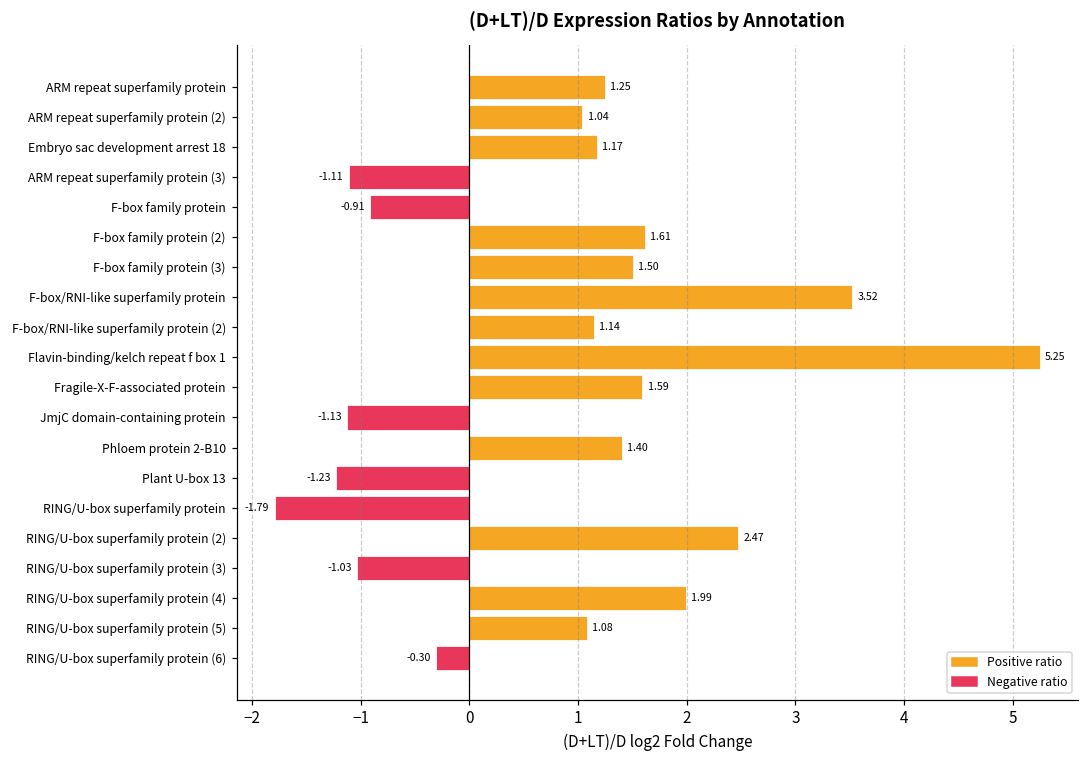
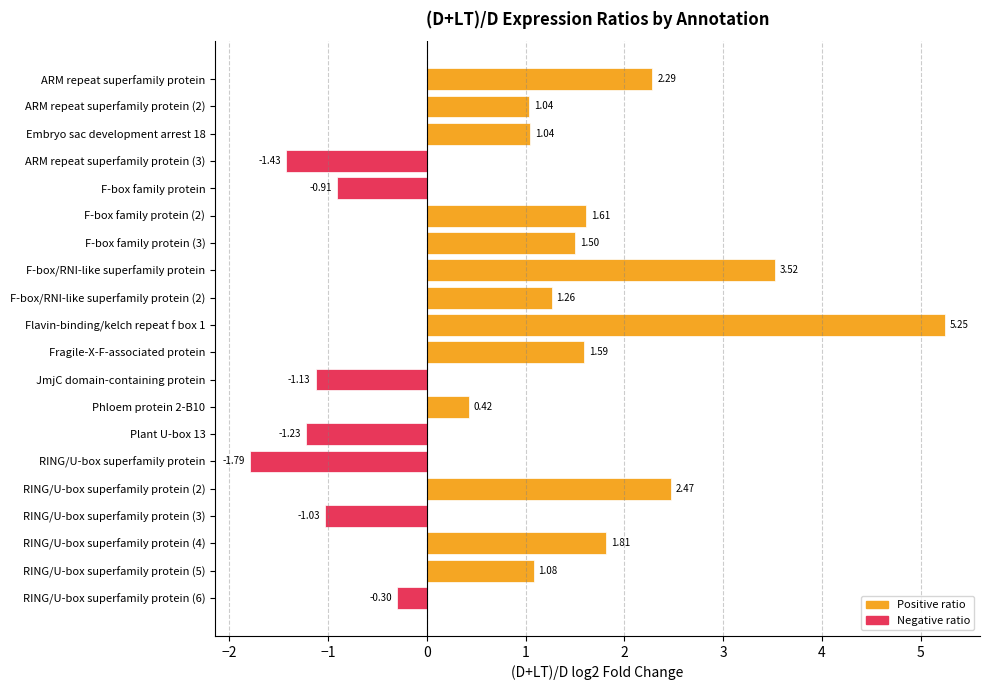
ARM repeat superfamily protein: 1.25 -> 2.29
Embryo sac development arrest 18: 1.17 -> 1.04
ARM repeat superfamily protein (3): -1.11 -> -1.43
F-box/RNI-like superfamily protein (2): 1.14 -> 1.26
Phloem protein 2-B10: 1.40 -> 0.42
RING/U-box superfamily protein (4): 1.99 -> 1.81
